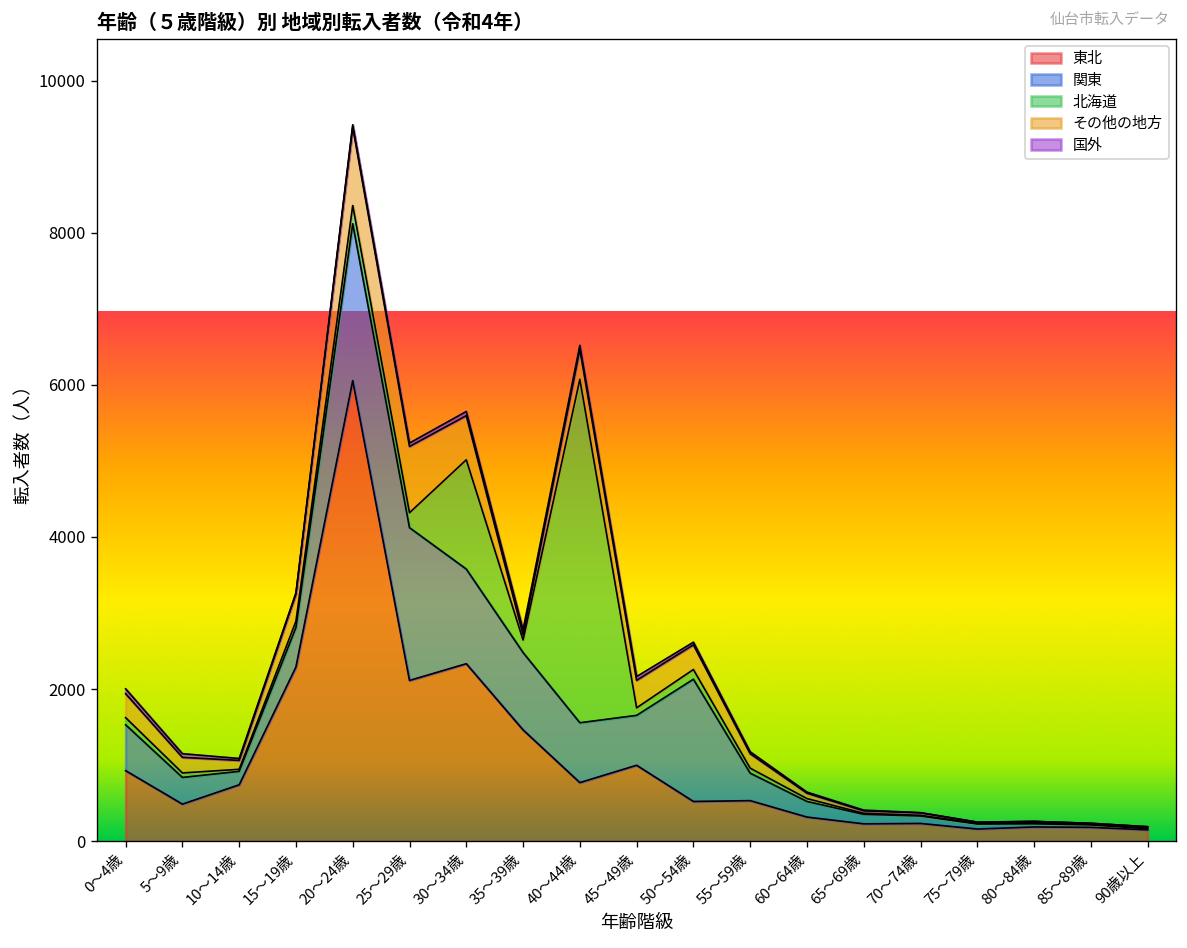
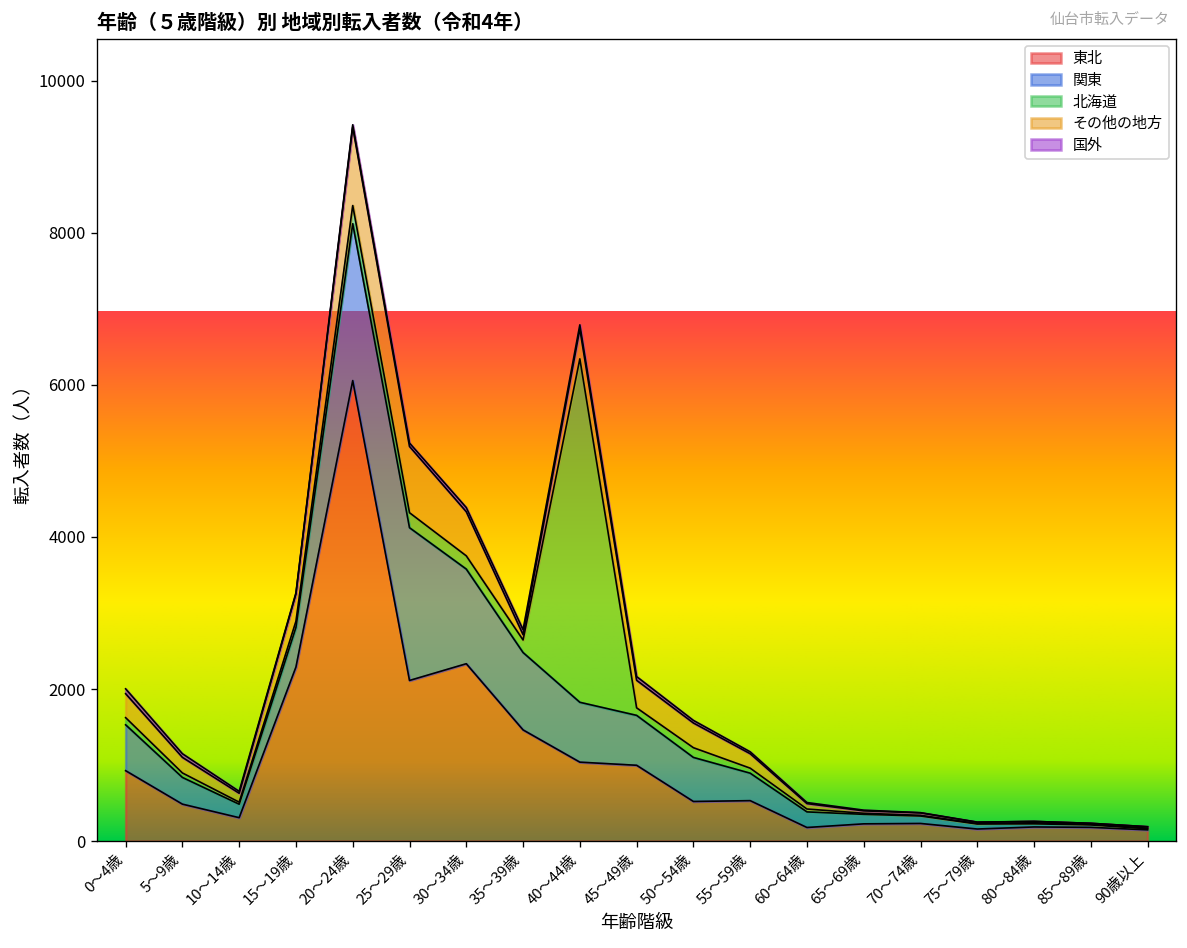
東北, 10～14歳: 700 -> 300
北海道, 30～34歳: 1400 -> 200
東北, 40～44歳: 800 -> 1000
関東, 50～54歳: 1600 -> 600
東北, 60～64歳: 300 -> 200
